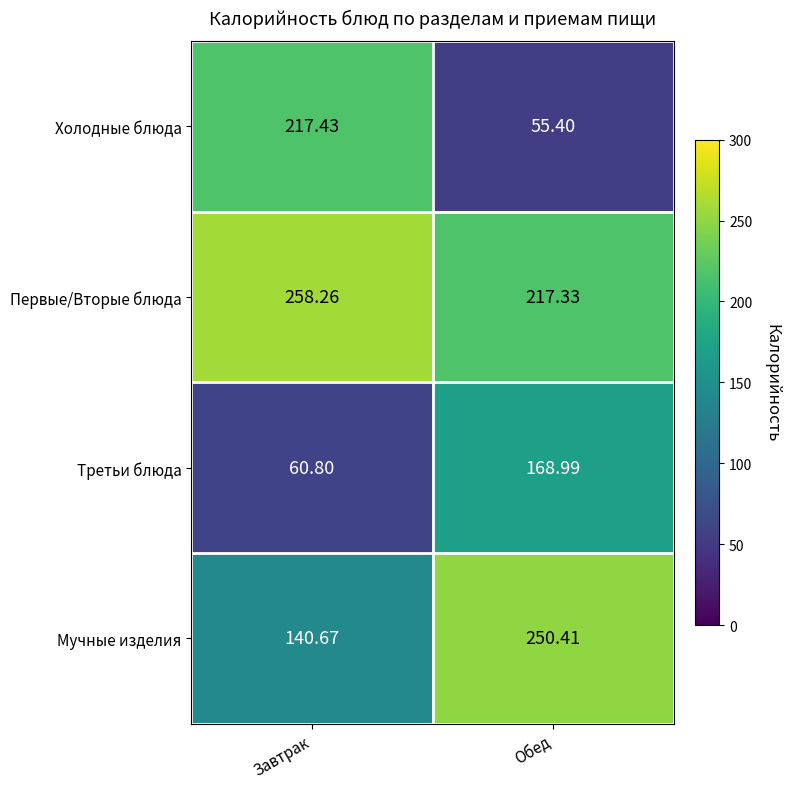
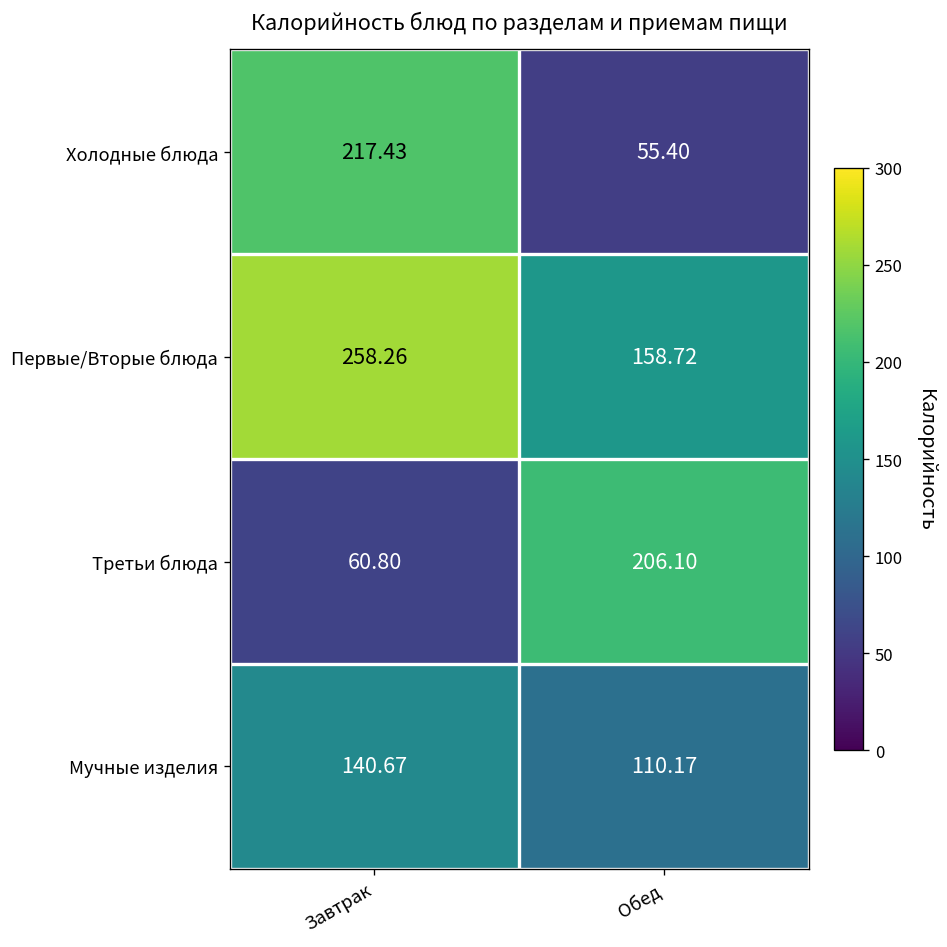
Первые/Вторые блюда, Обед: 217.33 -> 158.72
Третьи блюда, Обед: 168.99 -> 206.10
Мучные изделия, Обед: 250.41 -> 110.17
